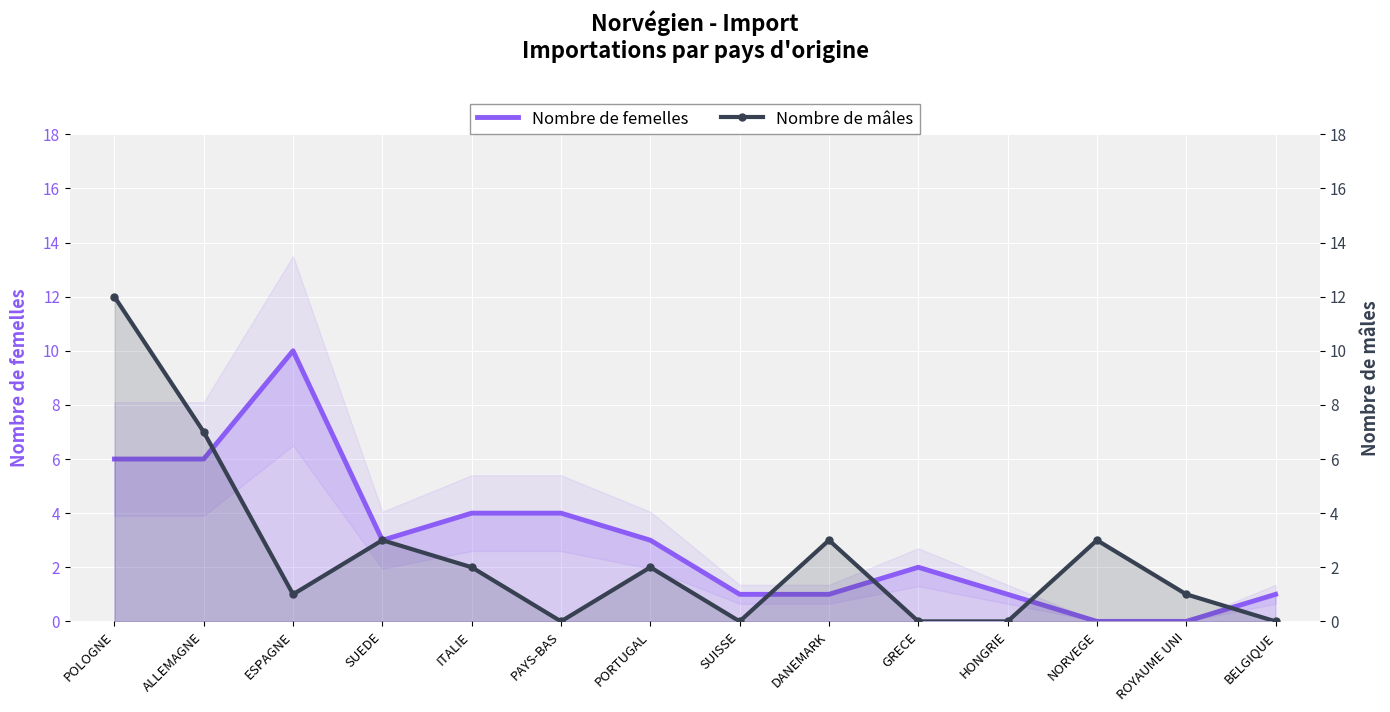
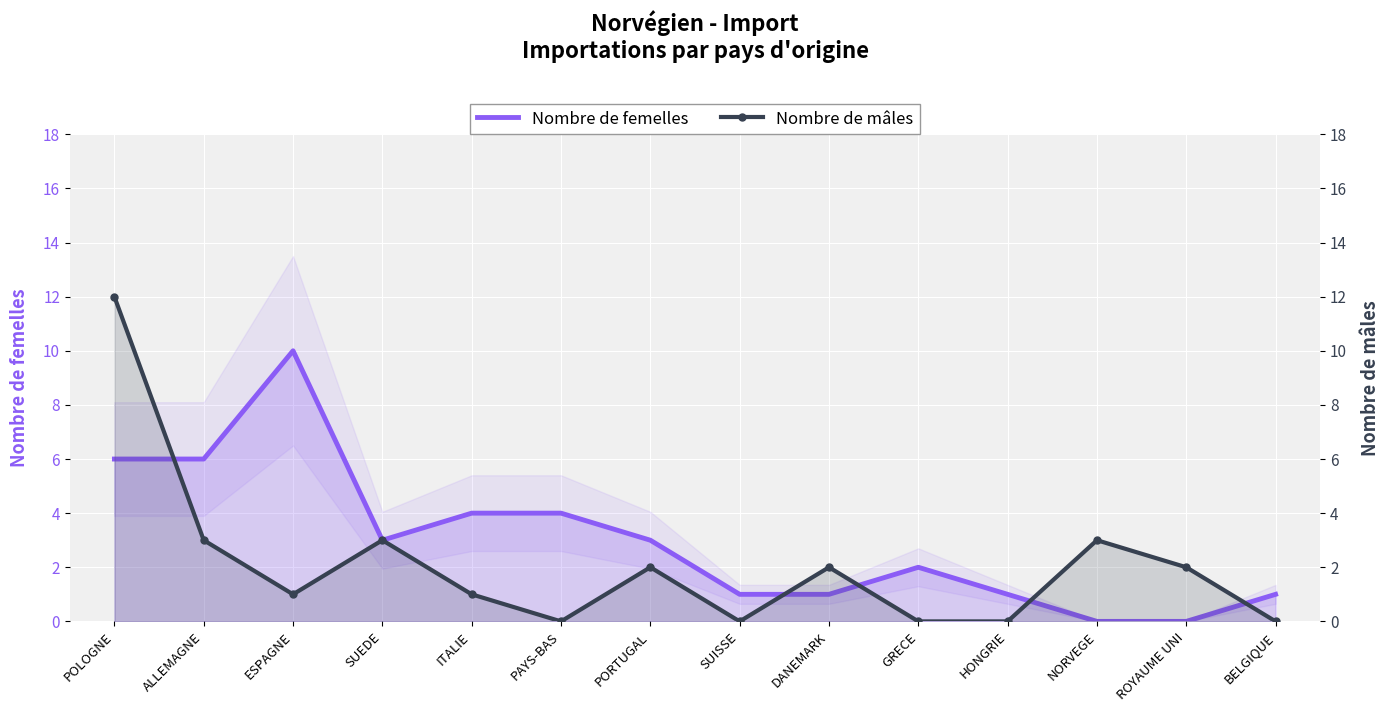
Nombre de mâles, ALLEMAGNE: 7 -> 3
Nombre de mâles, ITALIE: 2 -> 1
Nombre de mâles, DANEMARK: 3 -> 2
Nombre de mâles, ROYAUME UNI: 1 -> 2
